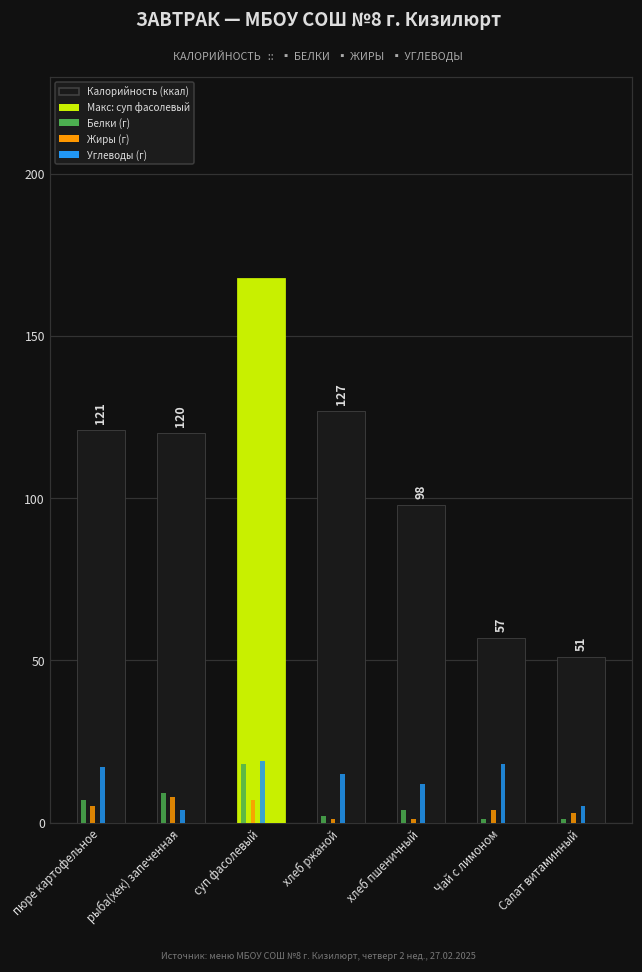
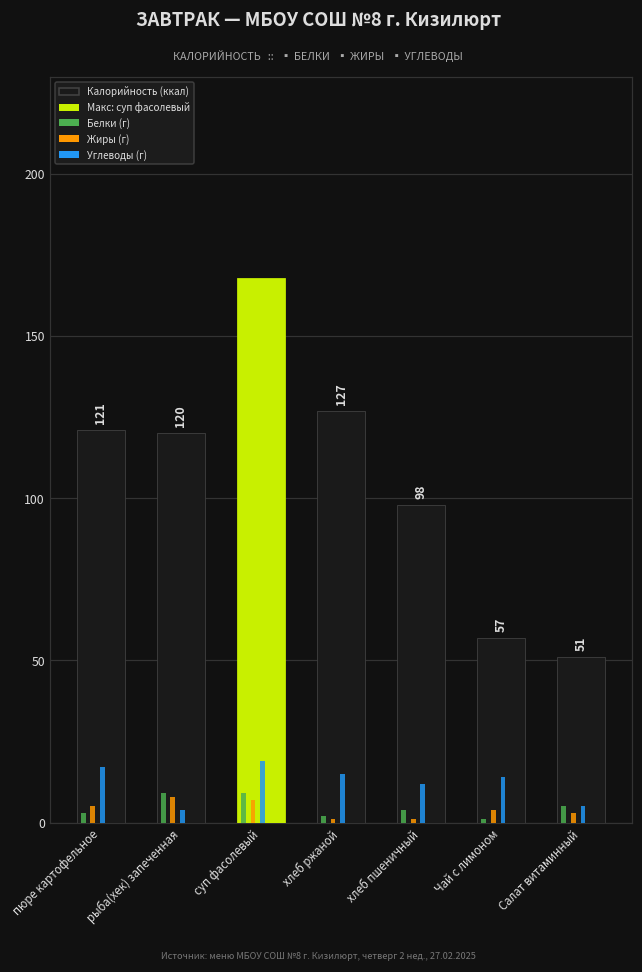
Белки (г), пюре картофельное: 7 -> 3
Белки (г), суп фасолевый: 18 -> 9
Углеводы (г), Чай с лимоном: 18 -> 14
Белки (г), Салат витаминный: 1 -> 5
